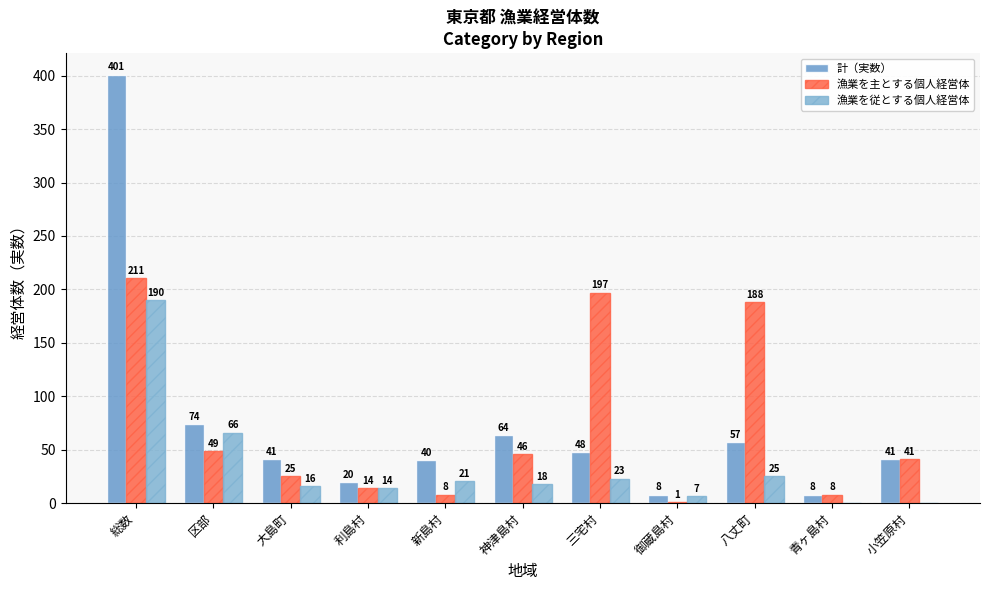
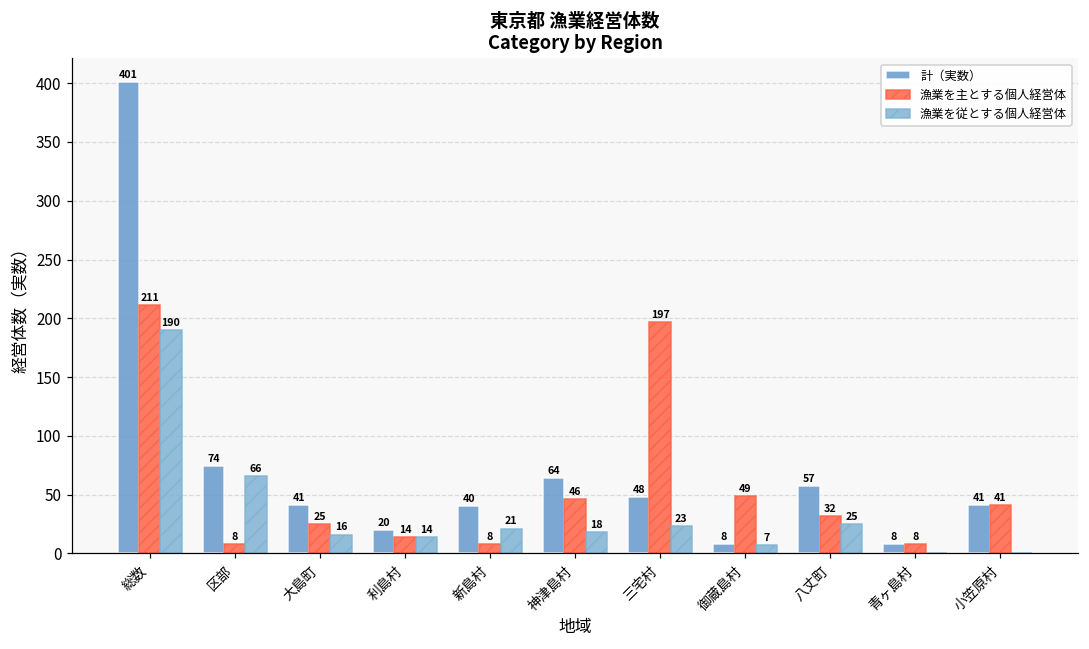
漁業を主とする個人経営体, 区部: 49 -> 8
漁業を主とする個人経営体, 御蔵島村: 1 -> 49
漁業を主とする個人経営体, 八丈町: 188 -> 32
